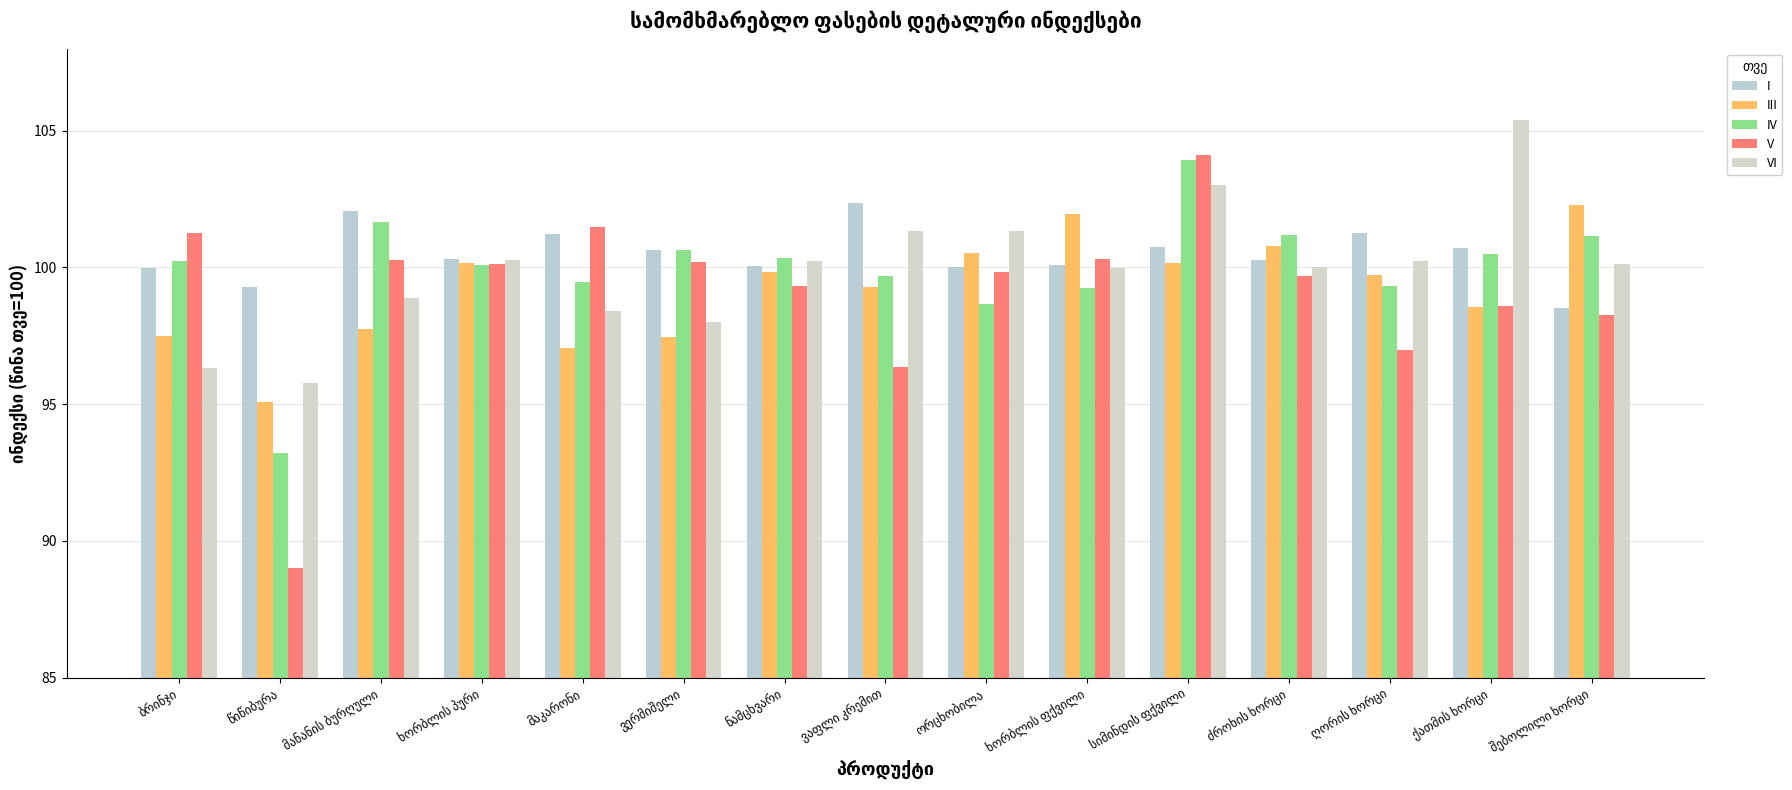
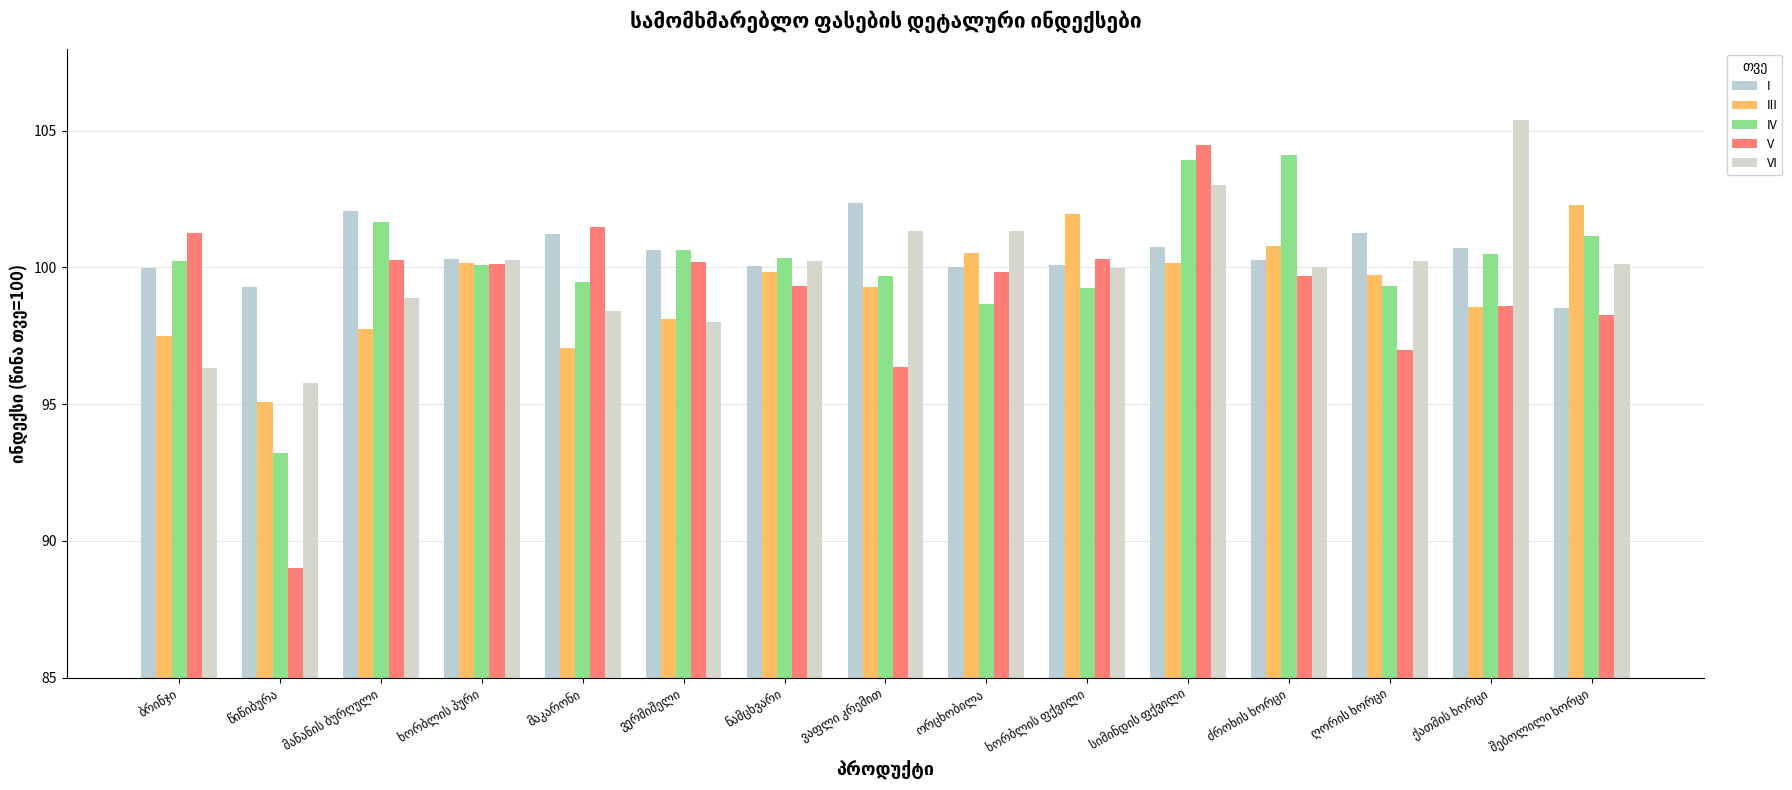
III, ვერმიშელი: 97.4 -> 98.1
V, სიმინდის ფქვილი: 104.1 -> 104.5
IV, ძროხის ხორცი: 101.2 -> 104.1
